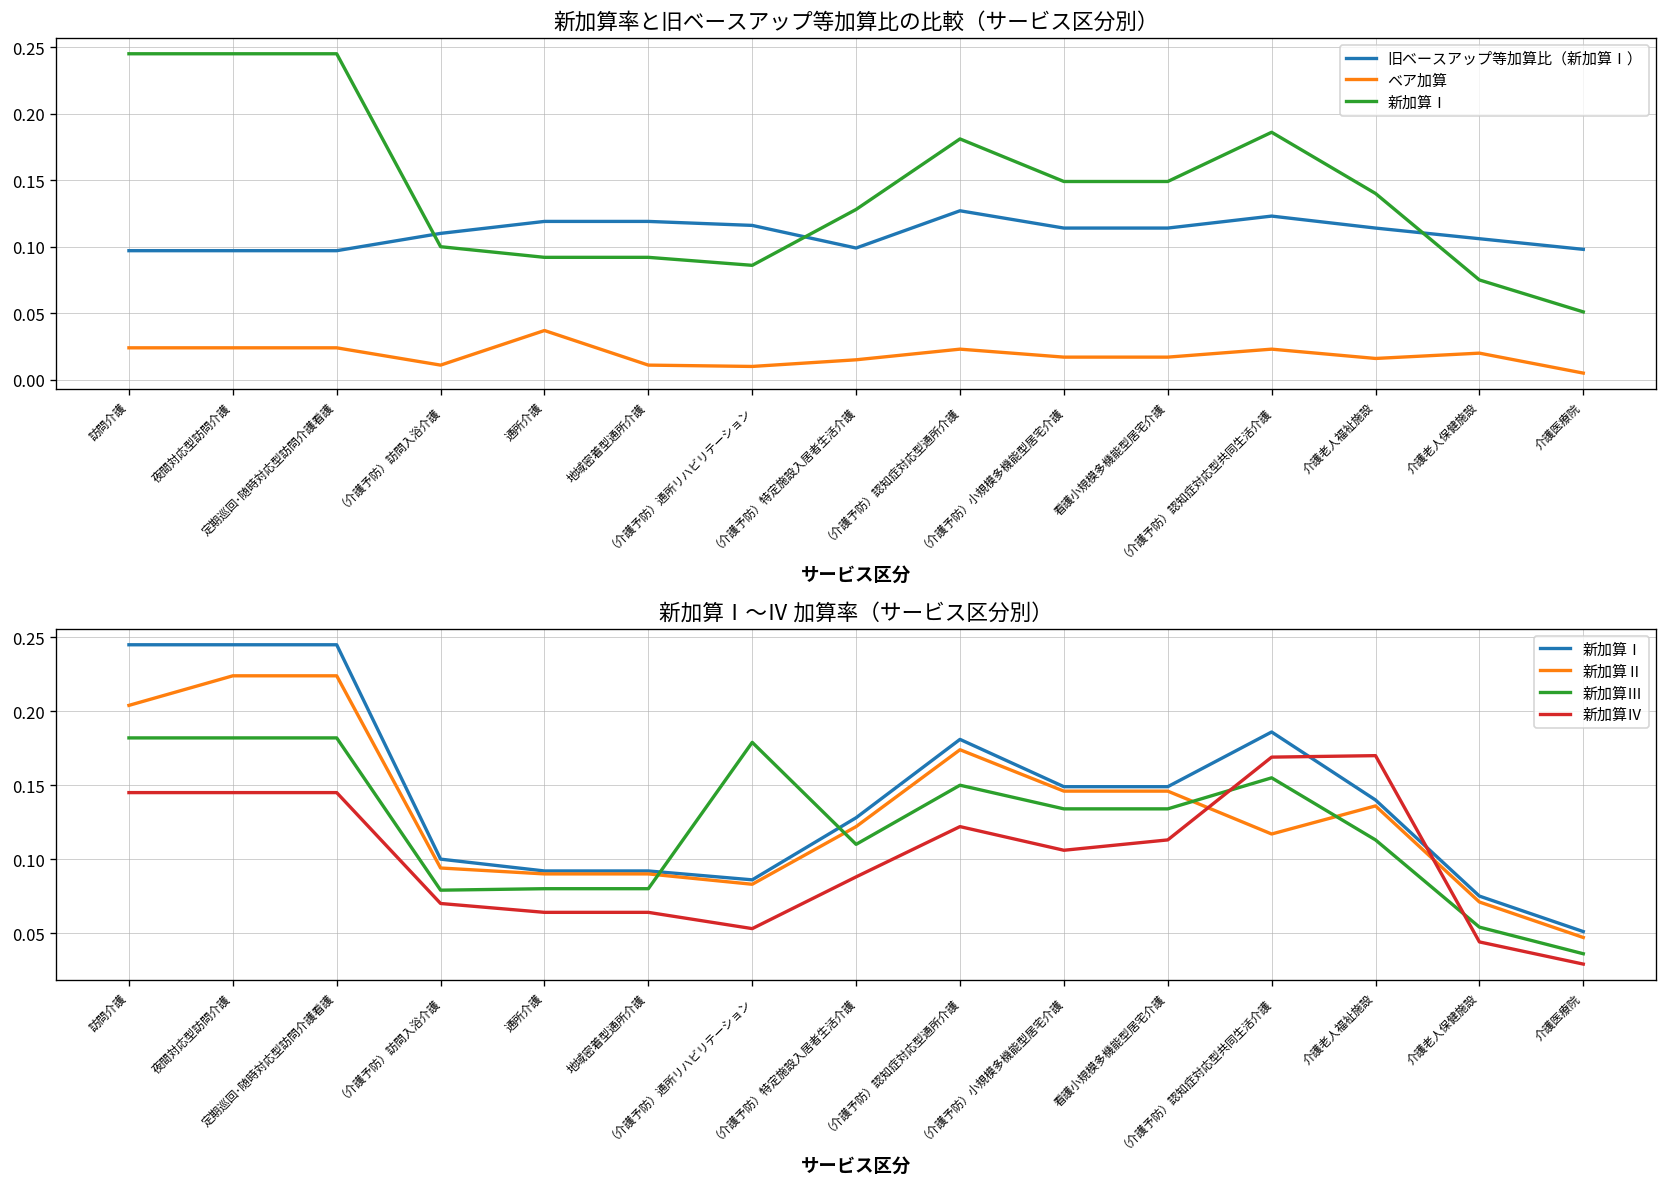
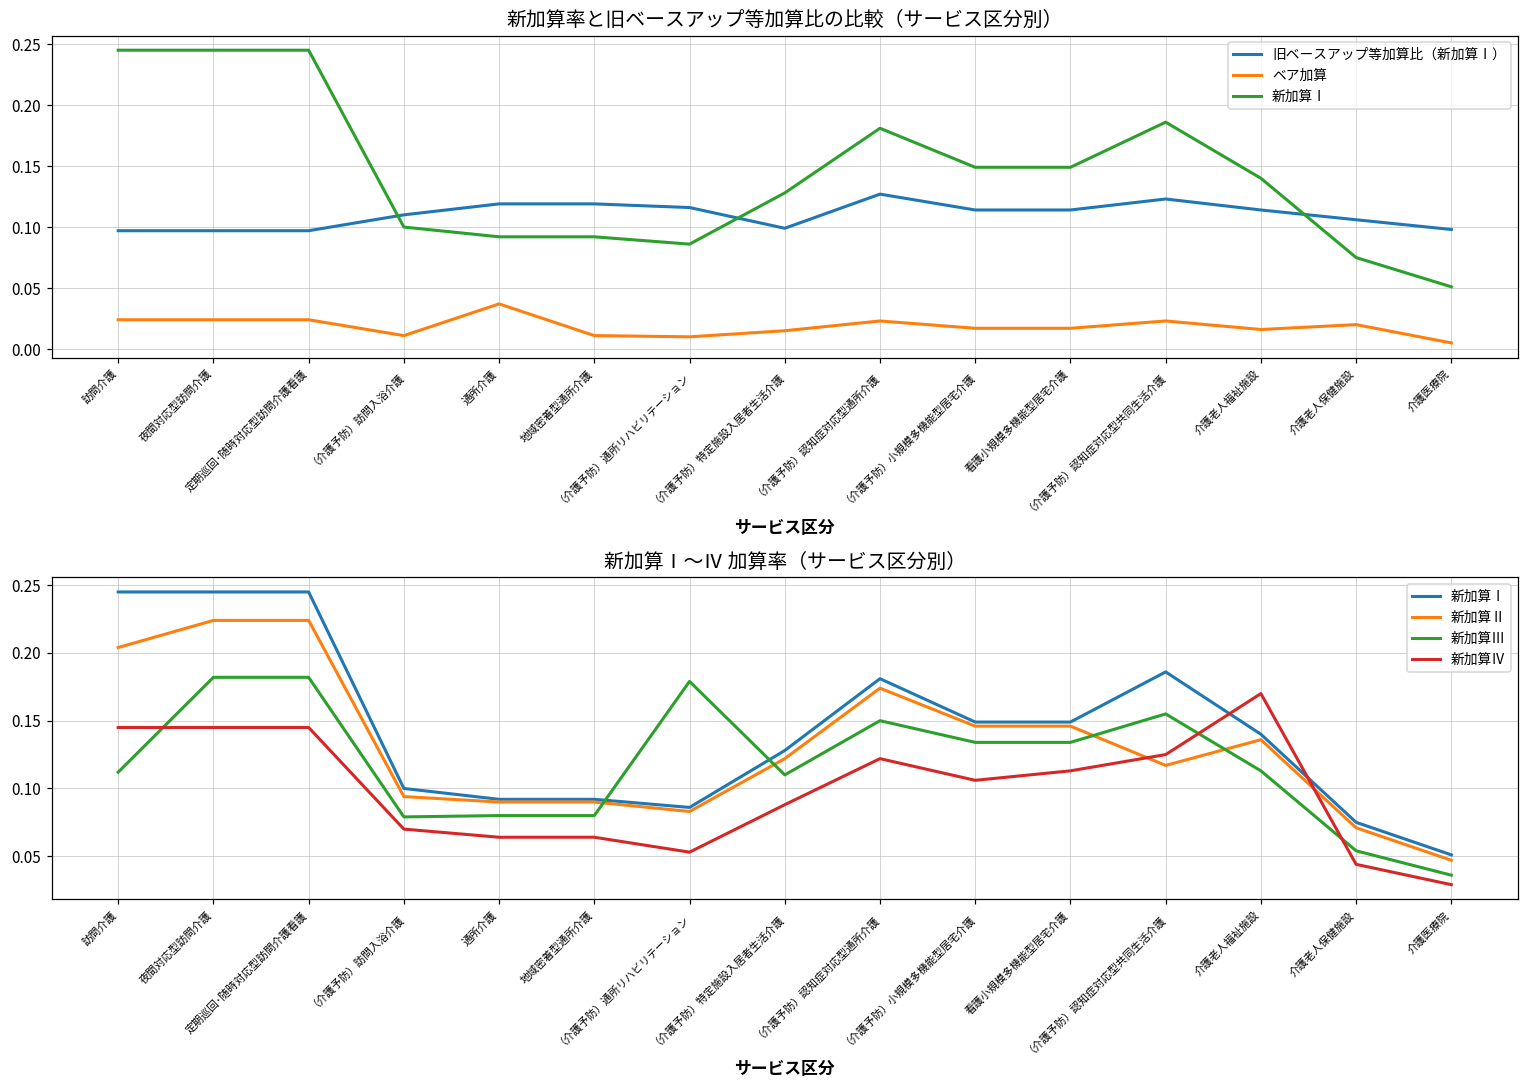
新加算Ⅰ〜Ⅳ 加算率（サービス区分別）, 新加算Ⅲ, 訪問介護: 0.182 -> 0.112
新加算Ⅰ〜Ⅳ 加算率（サービス区分別）, 新加算Ⅳ, （介護予防）認知症対応型共同生活介護: 0.169 -> 0.125
